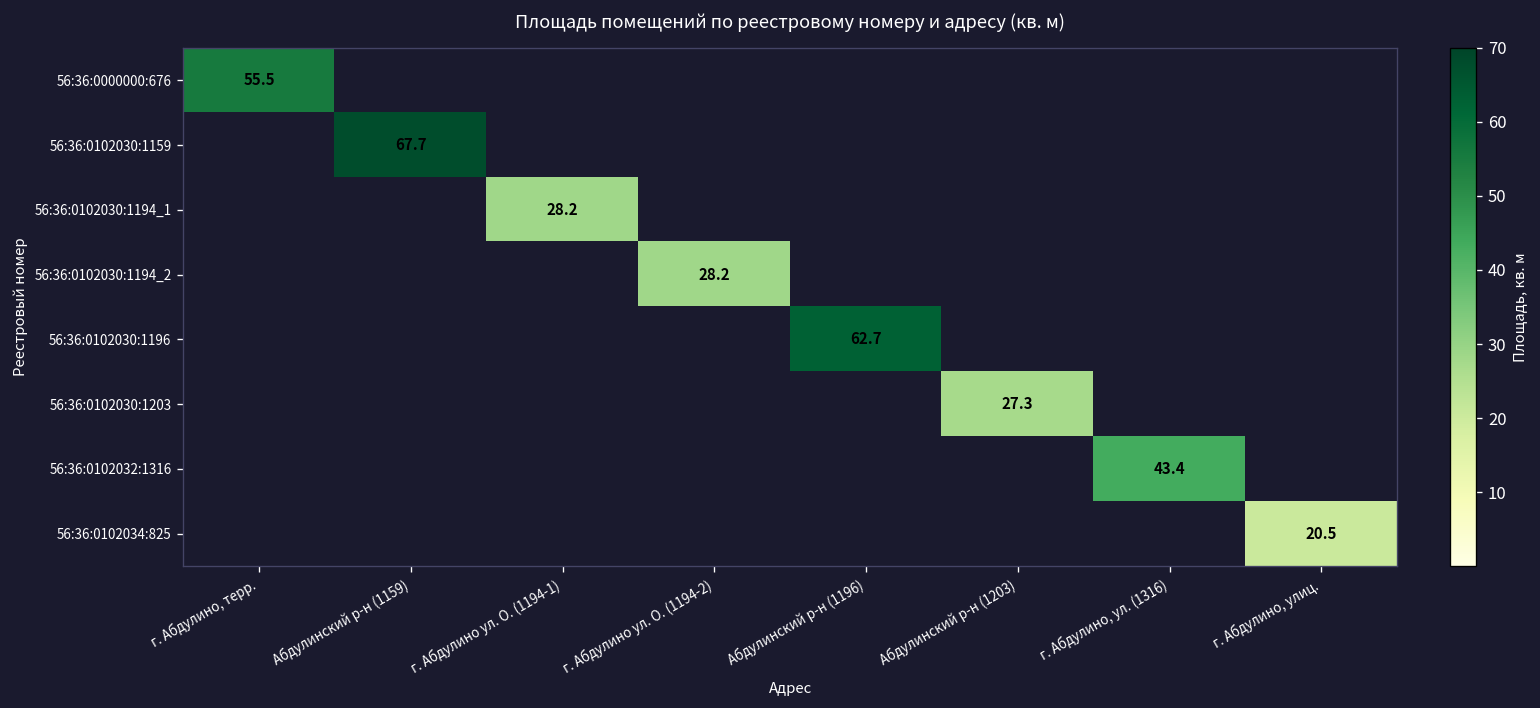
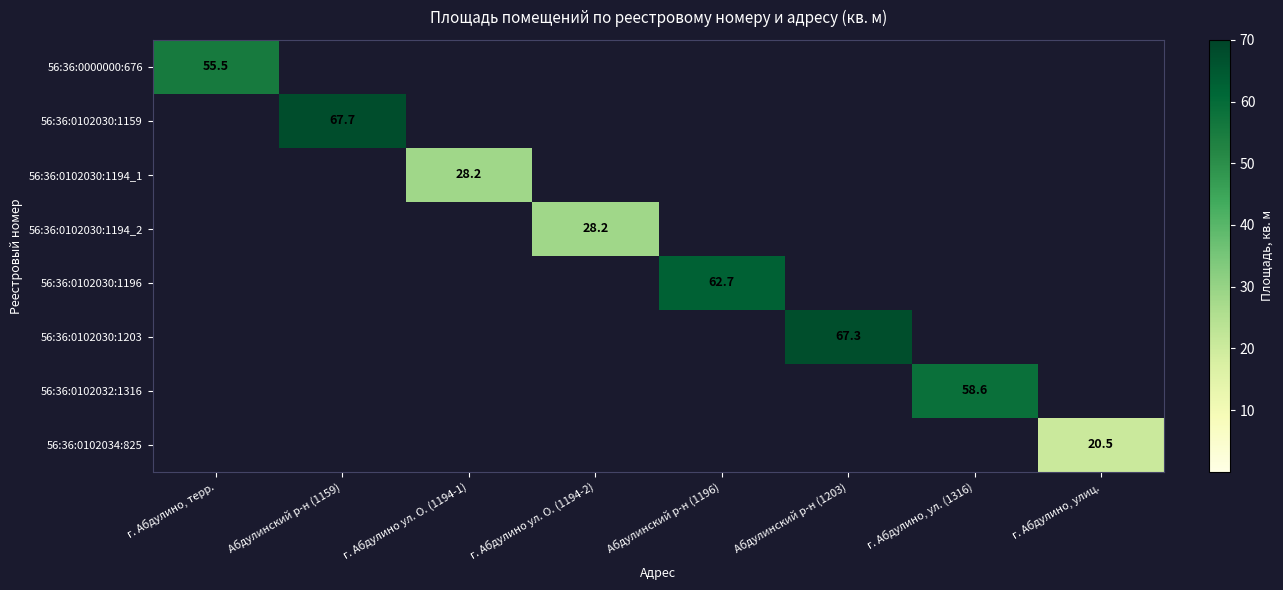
56:36:0102030:1203, Абдулинский р-н (1203): 27.3 -> 67.3
56:36:0102032:1316, г. Абдулино, ул. (1316): 43.4 -> 58.6
